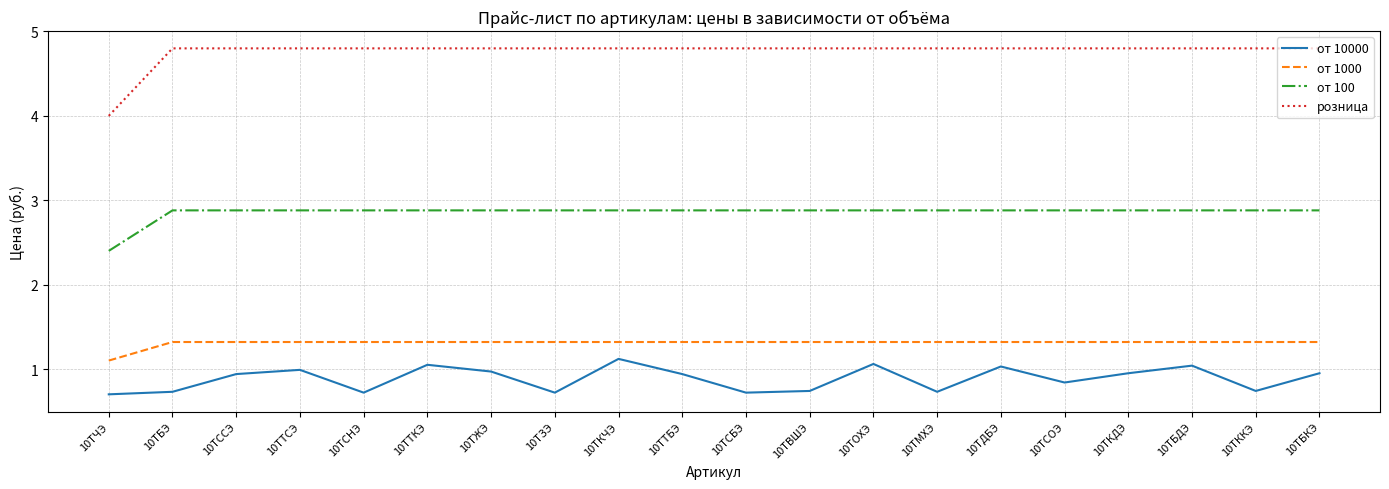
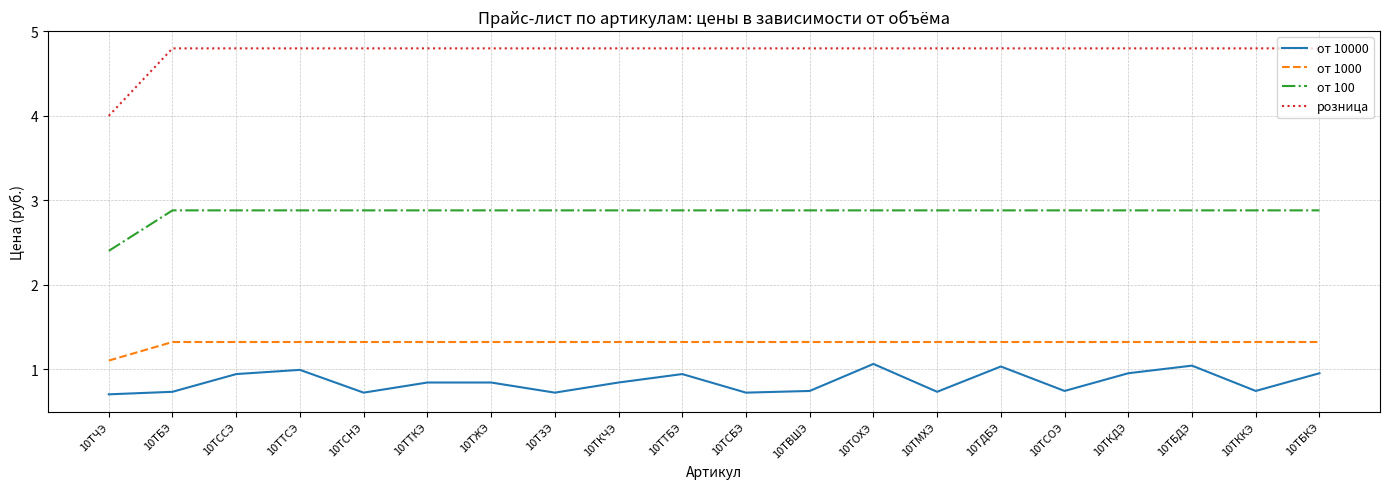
от 10000, 10ТТКЭ: 1.1 -> 0.8
от 10000, 10ТЖЭ: 1.0 -> 0.8
от 10000, 10ТКЧЭ: 1.1 -> 0.8
от 10000, 10ТСОЭ: 0.8 -> 0.7
